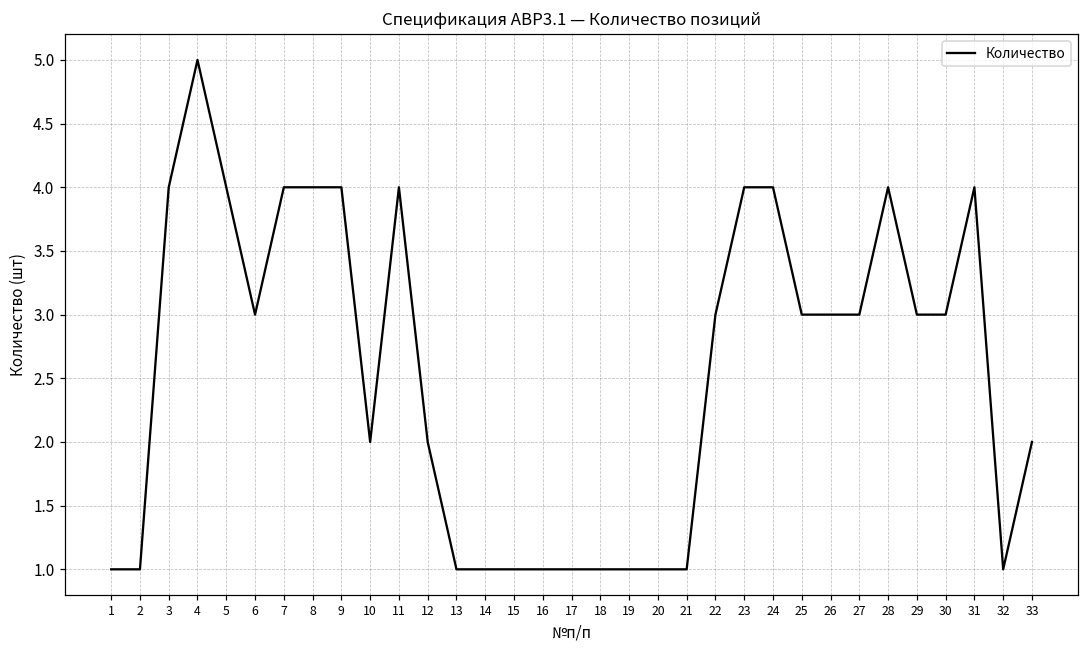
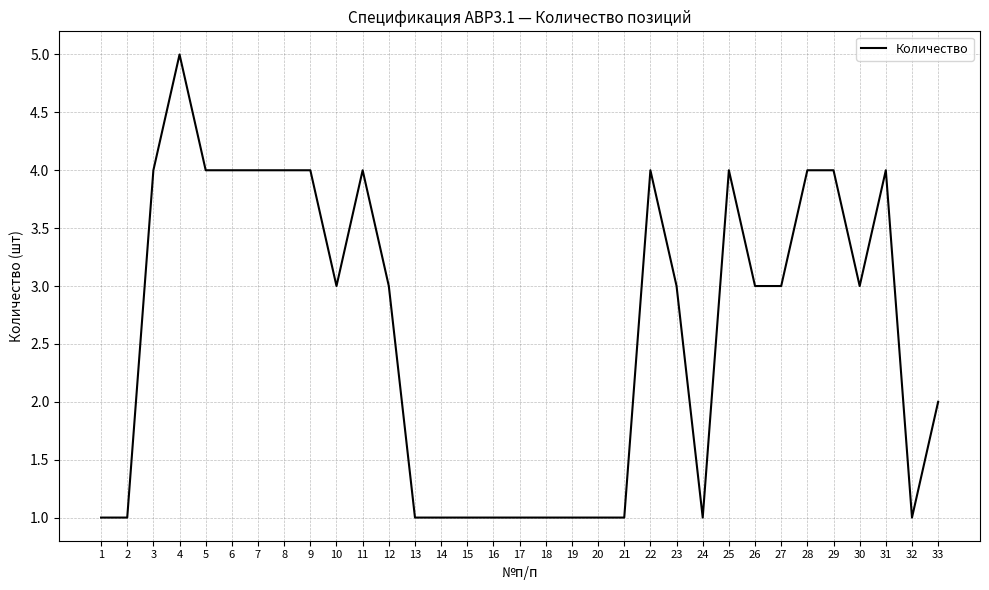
6: 3 -> 4
10: 2 -> 3
12: 2 -> 3
22: 3 -> 4
23: 4 -> 3
24: 4 -> 1
25: 3 -> 4
29: 3 -> 4
